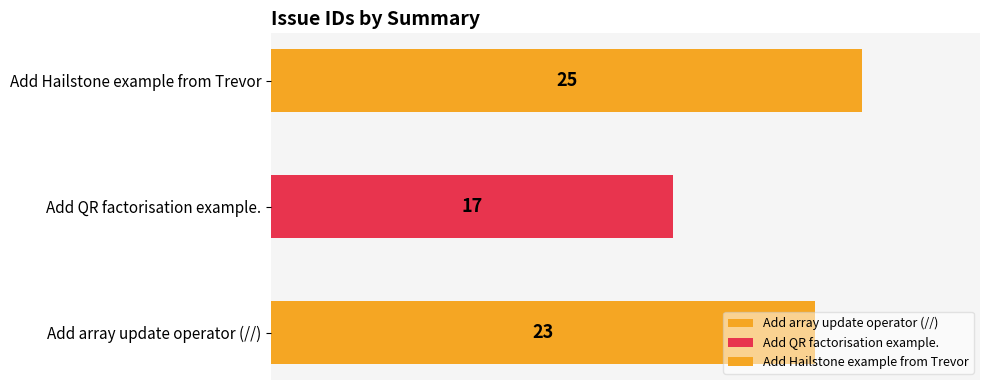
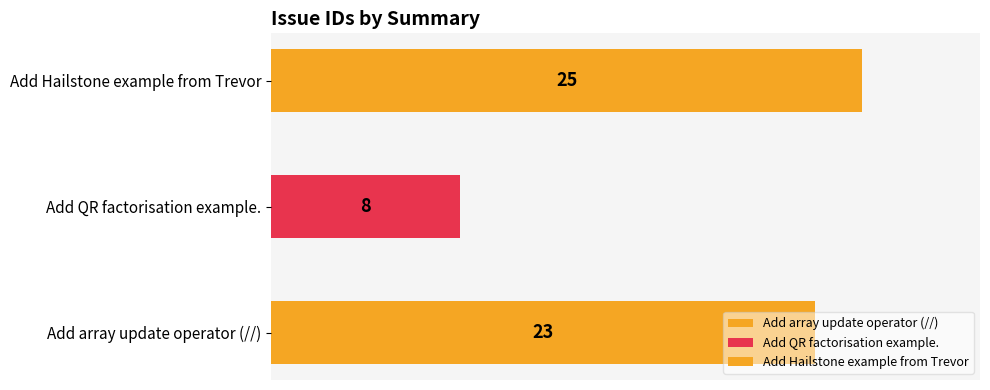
Add QR factorisation example.: 17 -> 8
